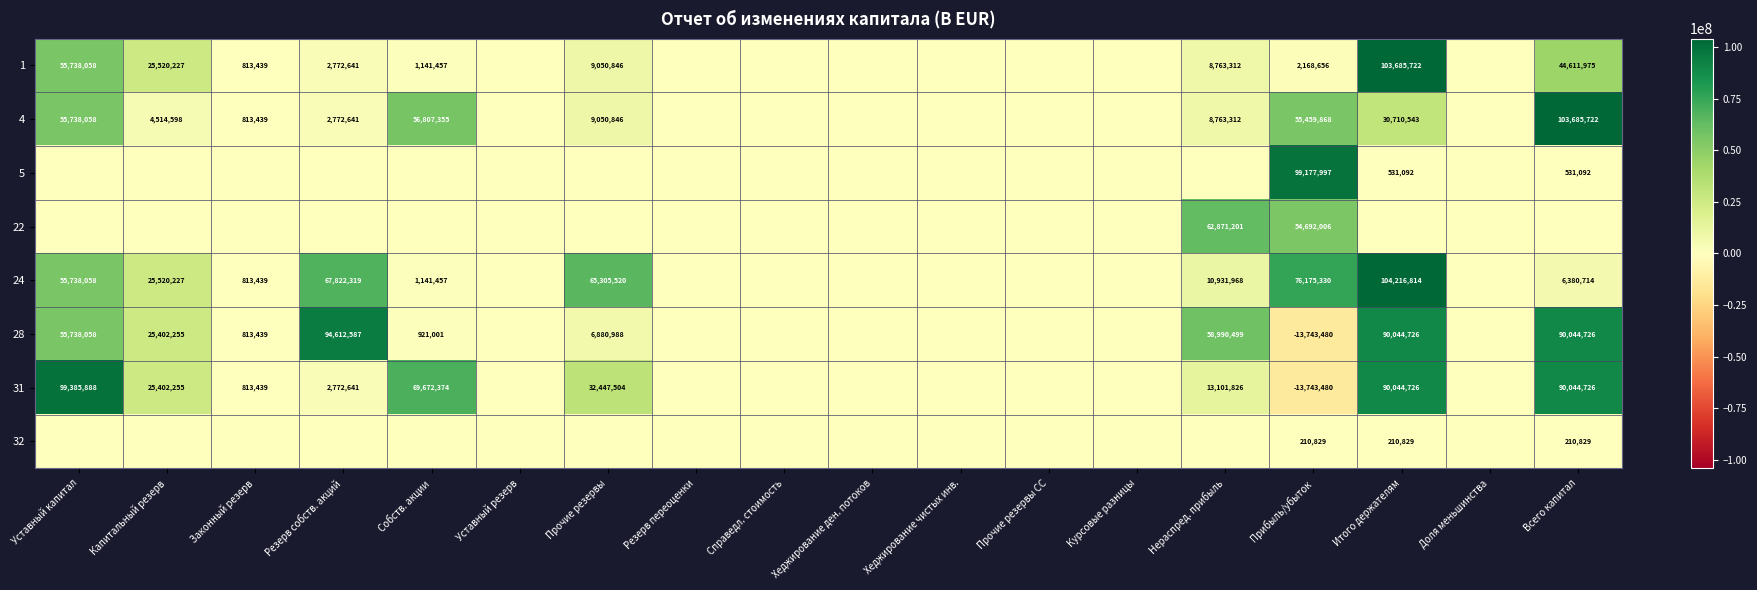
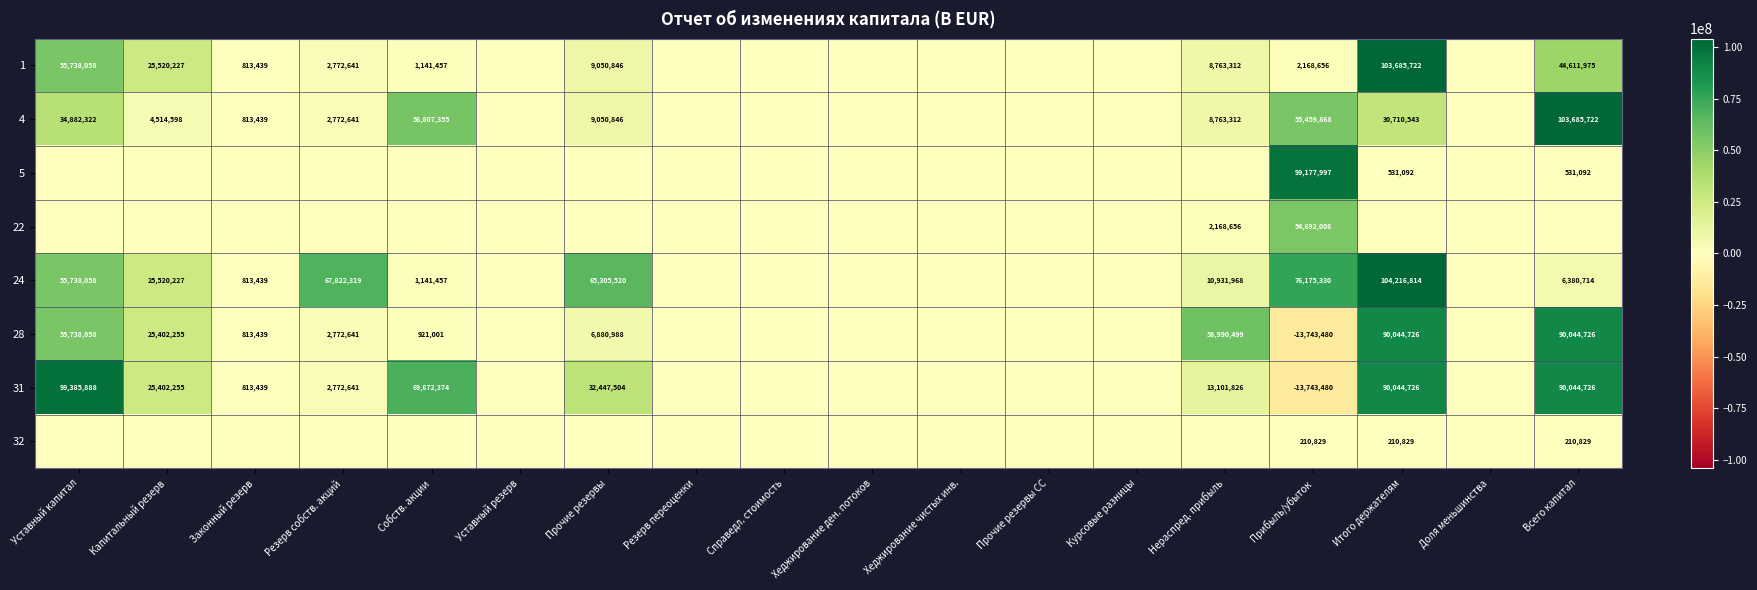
4, Уставный капитал: 55,738,058 -> 34,882,322
22, Нераспред. прибыль: 62,871,201 -> 2,168,656
28, Резерв собств. акций: 94,612,587 -> 2,772,641
